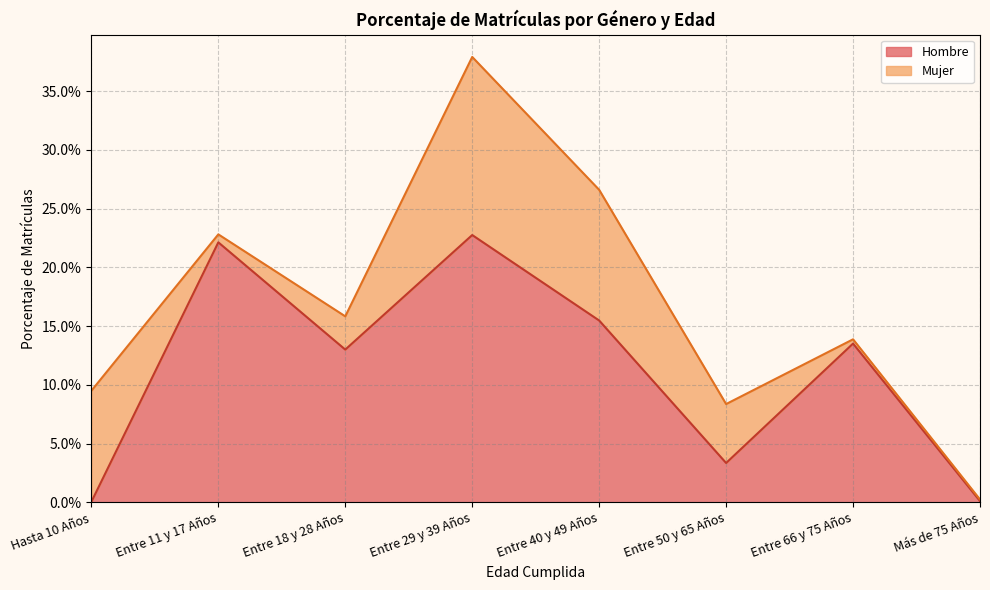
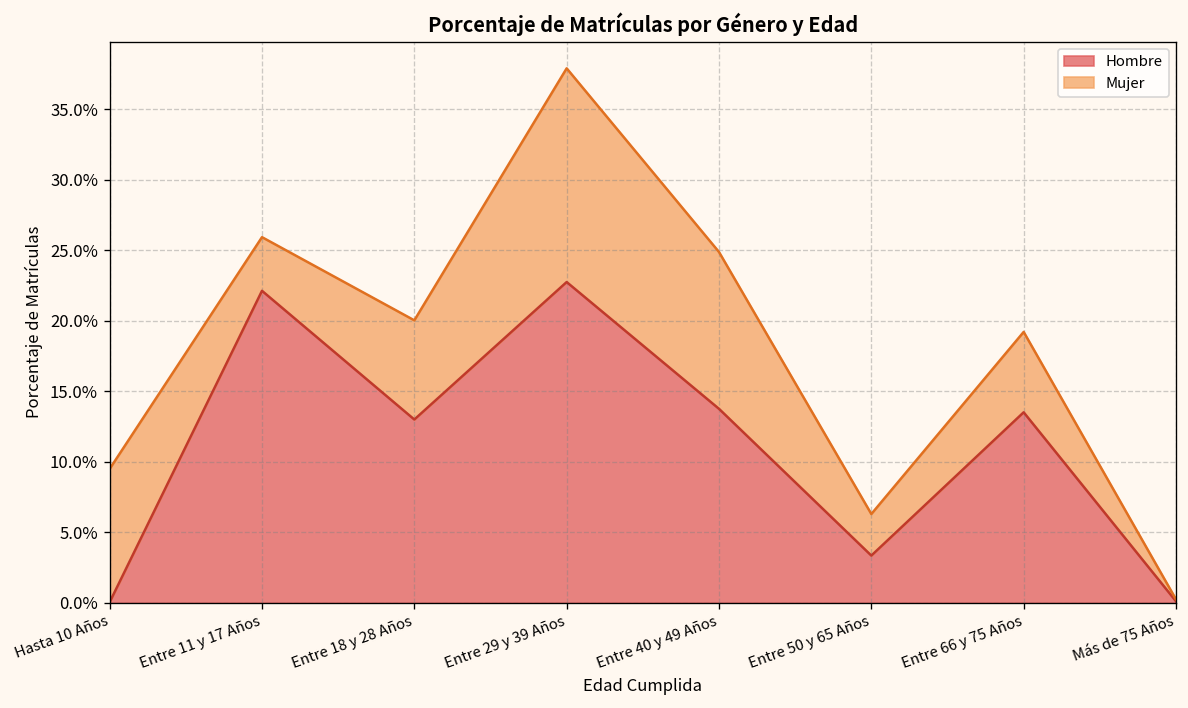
Mujer, Entre 11 y 17 Años: 0.7% -> 3.8%
Mujer, Entre 18 y 28 Años: 2.8% -> 7.0%
Hombre, Entre 40 y 49 Años: 15.5% -> 13.8%
Mujer, Entre 50 y 65 Años: 5.0% -> 2.9%
Mujer, Entre 66 y 75 Años: 0.4% -> 5.7%
